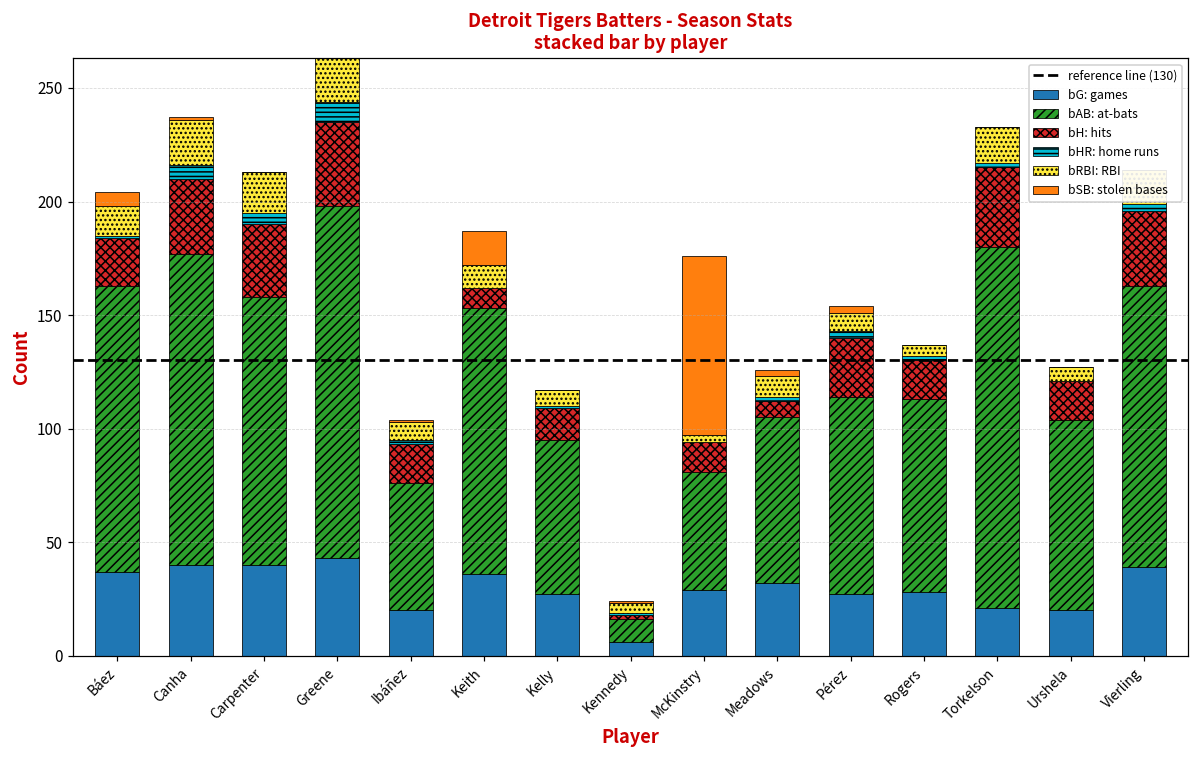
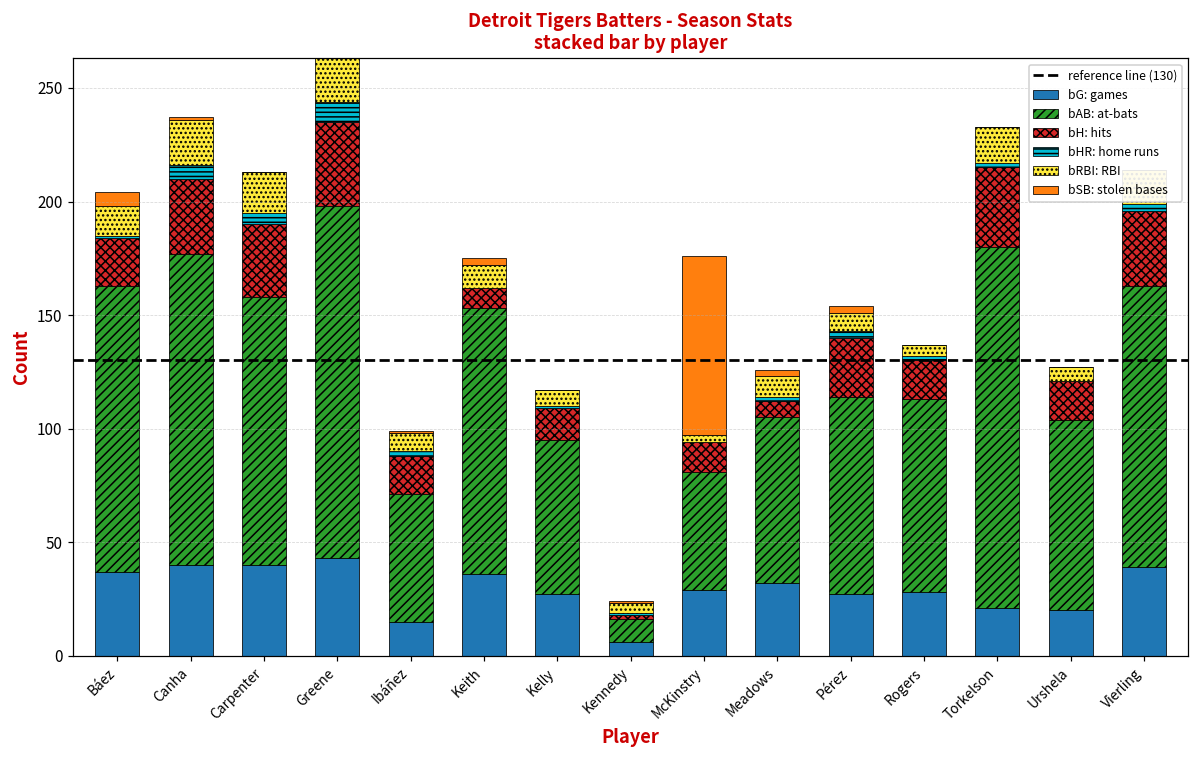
bG: games, Ibáñez: 20 -> 15
bSB: stolen bases, Keith: 15 -> 3
